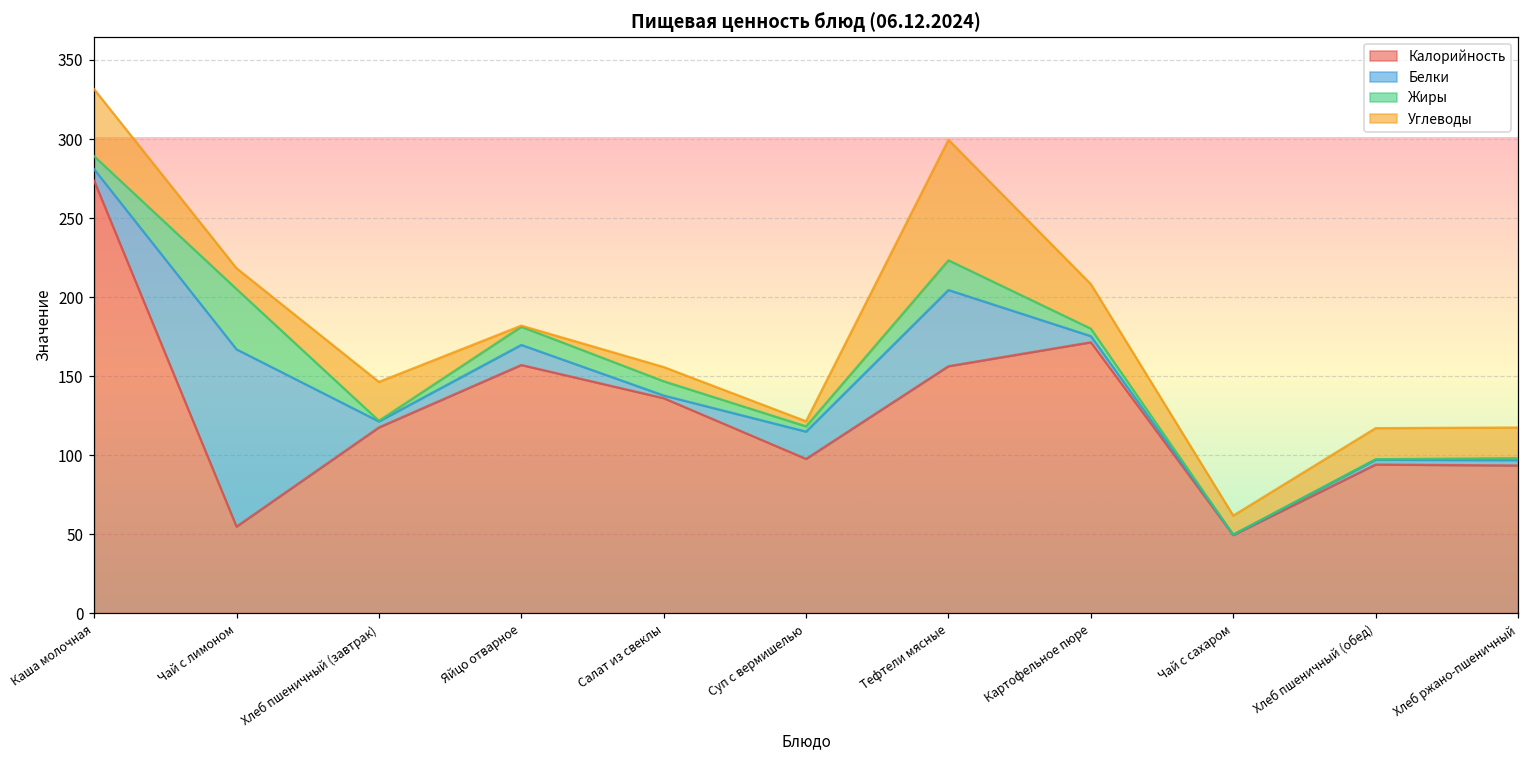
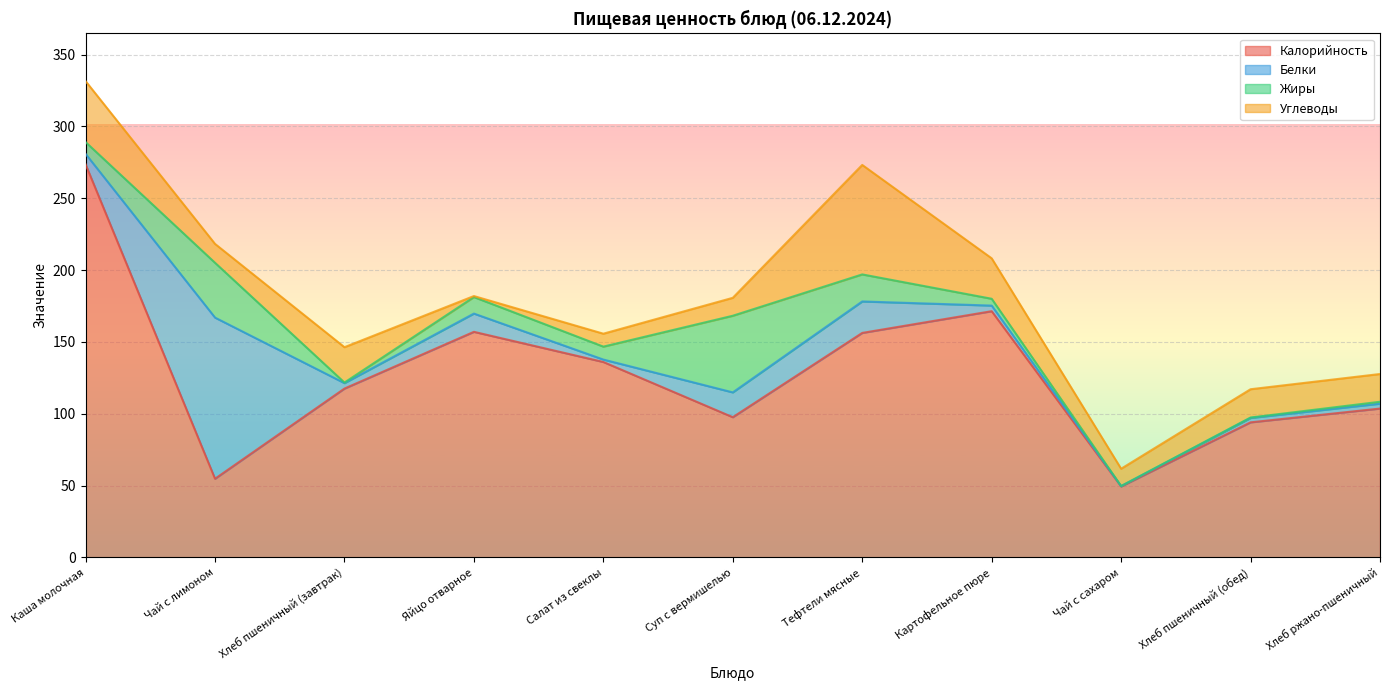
Жиры, Суп с вермишелью: 3 -> 53
Углеводы, Суп с вермишелью: 3 -> 12
Белки, Тефтели мясные: 48 -> 22
Калорийность, Хлеб ржано-пшеничный: 93 -> 104
